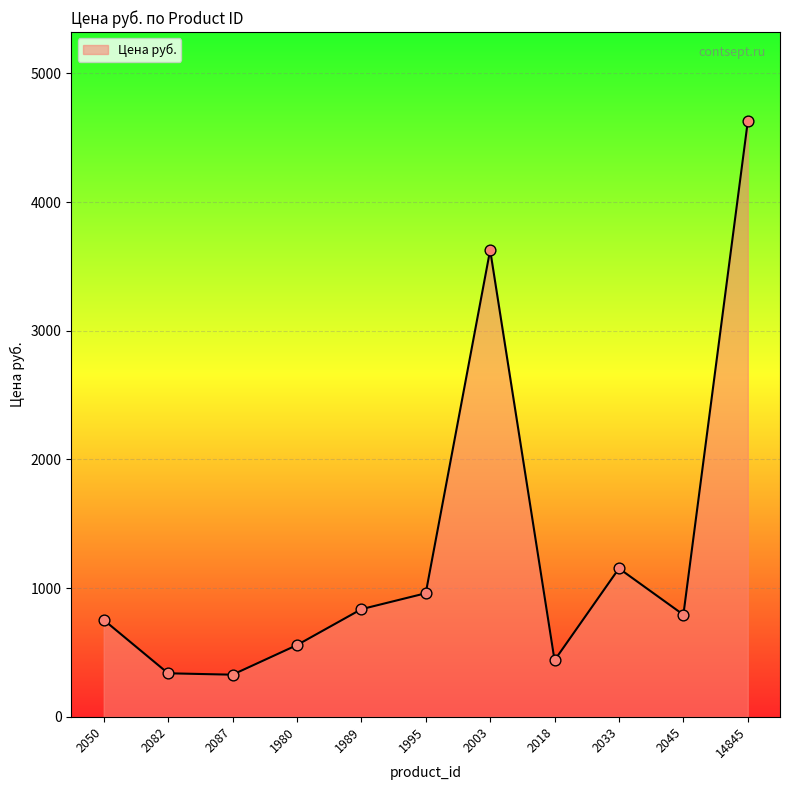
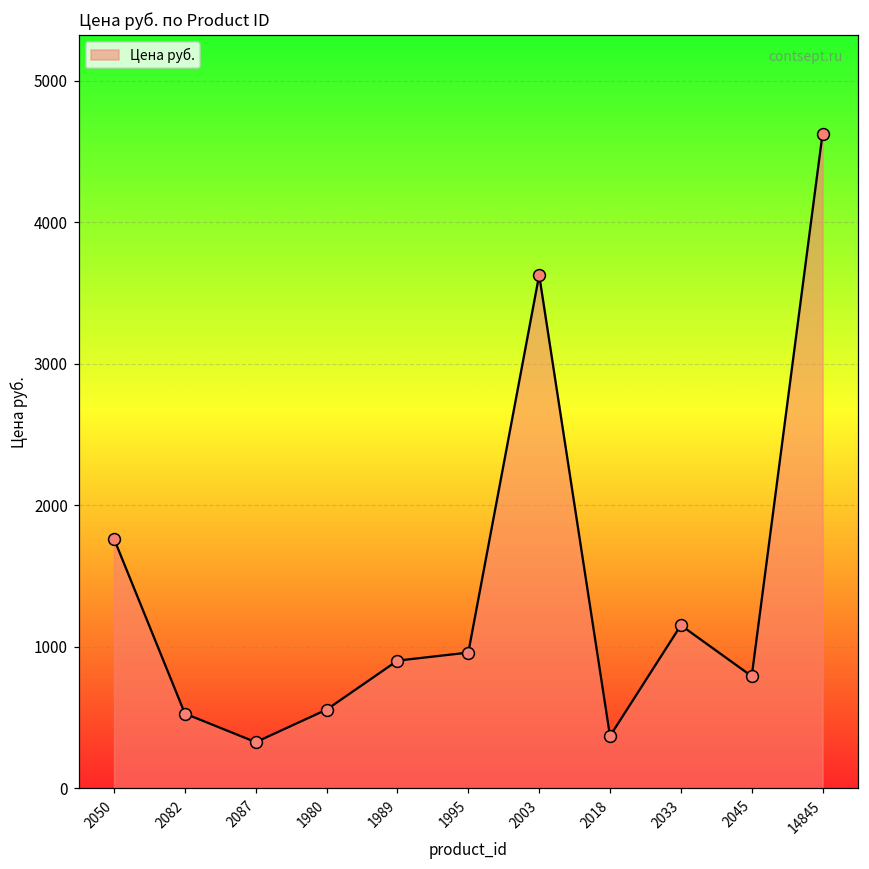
2050: 750 -> 1760
2082: 340 -> 530
1989: 840 -> 900
2018: 440 -> 370
